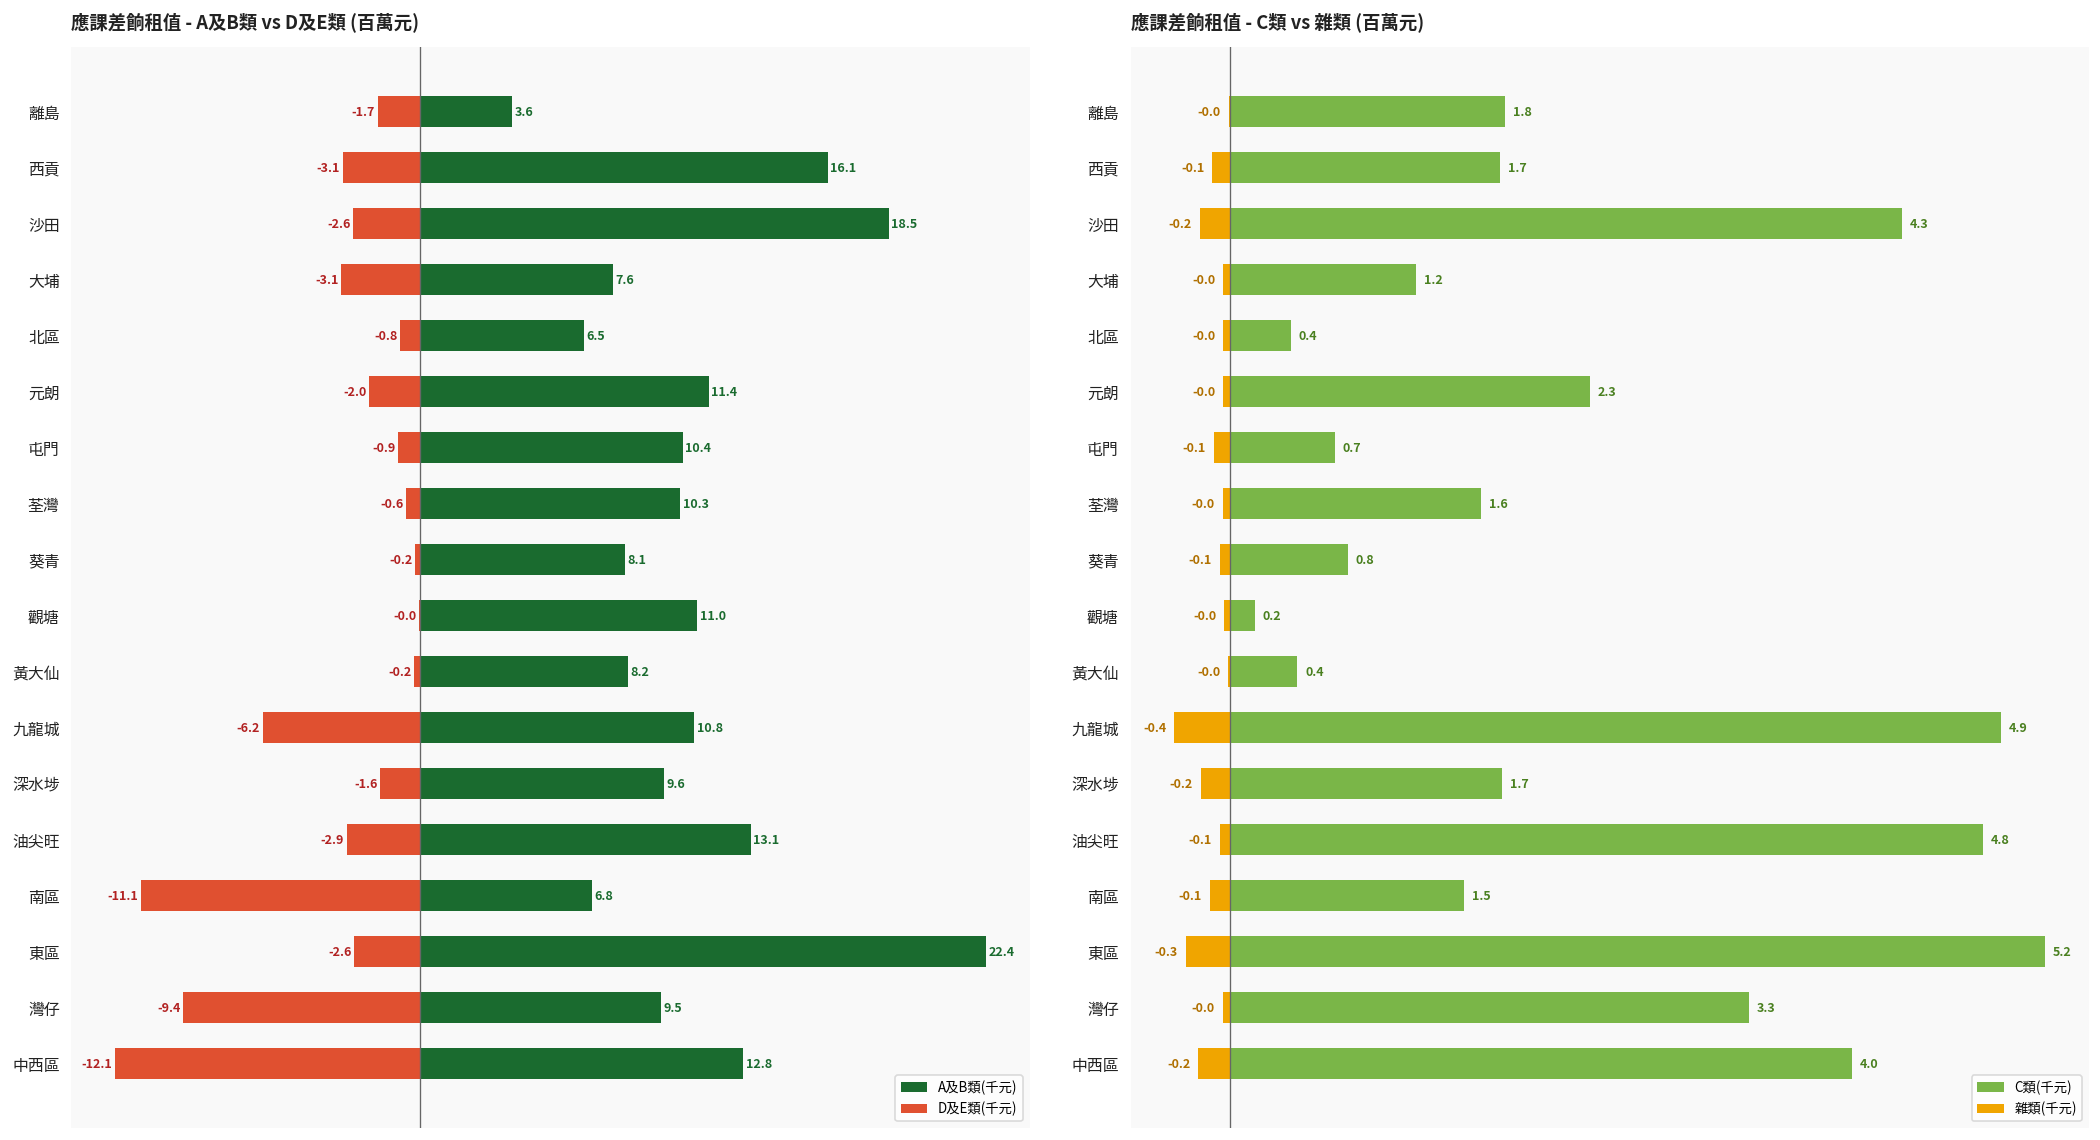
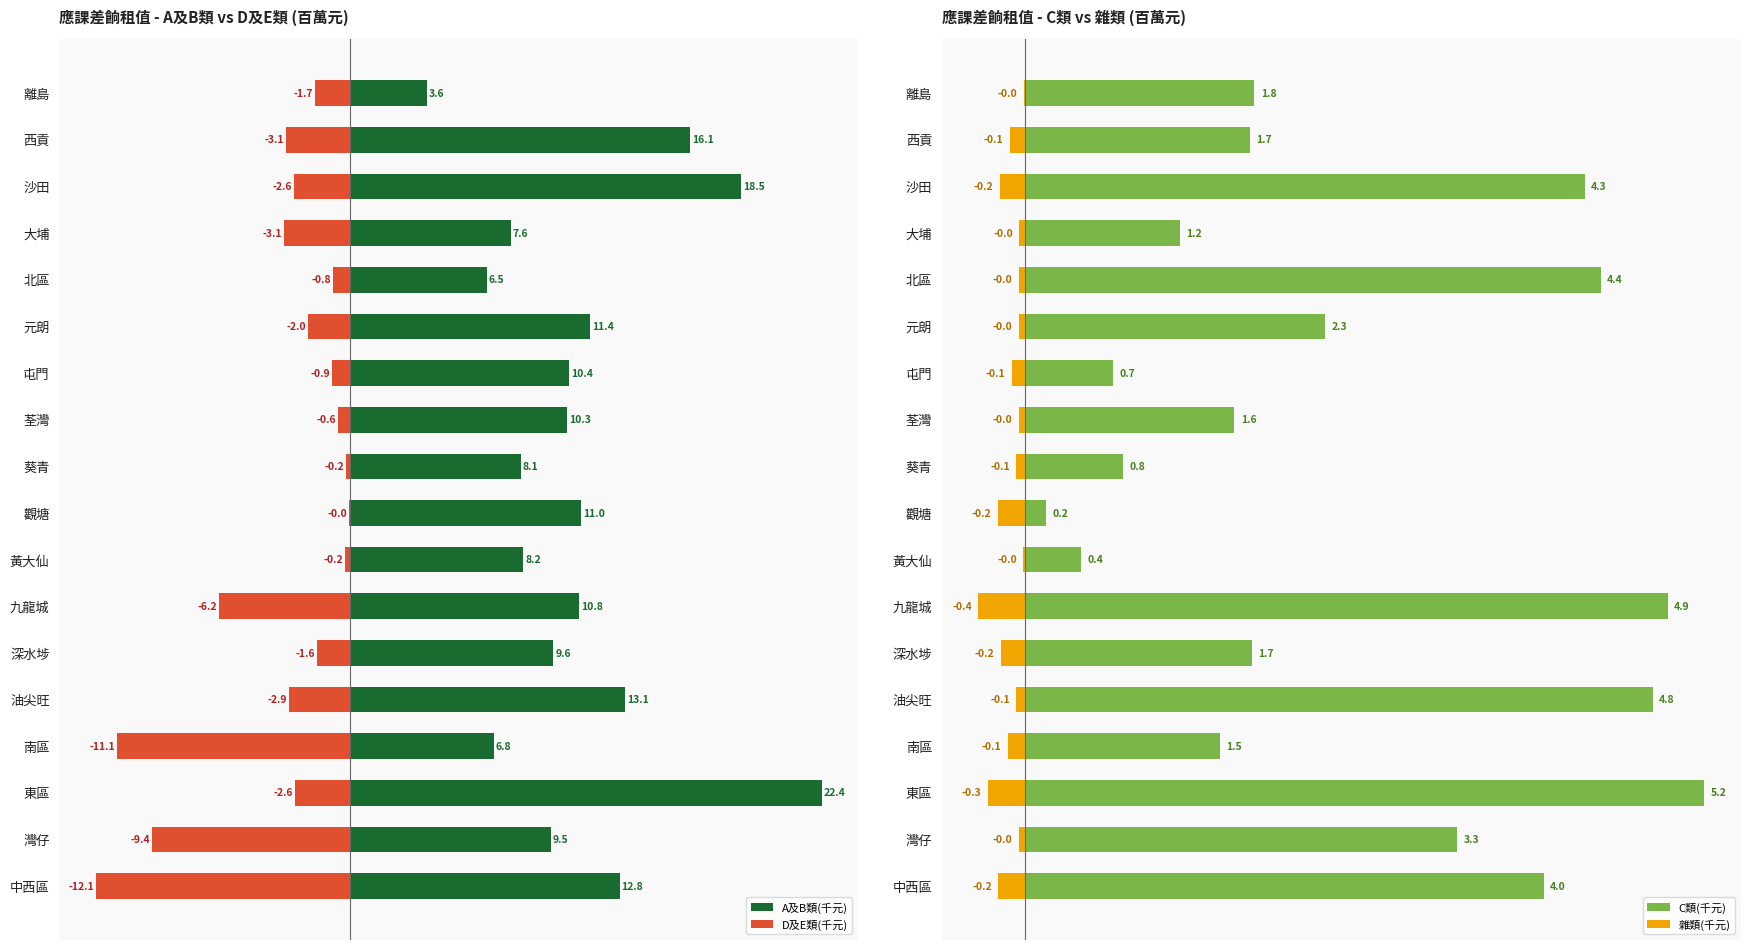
應課差餉租值 - C類 vs 雜類 (百萬元), C類(千元), 北區: 0.4 -> 4.4
應課差餉租值 - C類 vs 雜類 (百萬元), 雜類(千元), 觀塘: -0.0 -> -0.2
